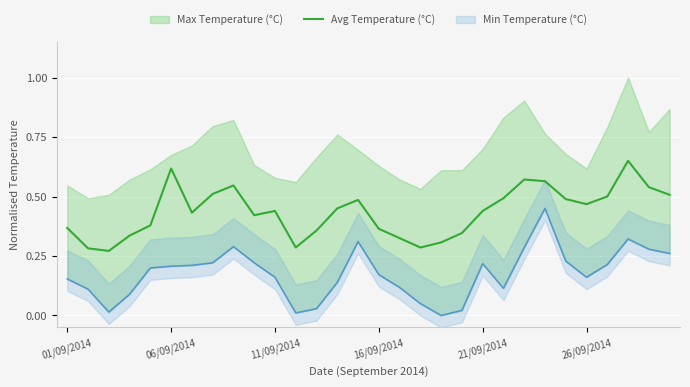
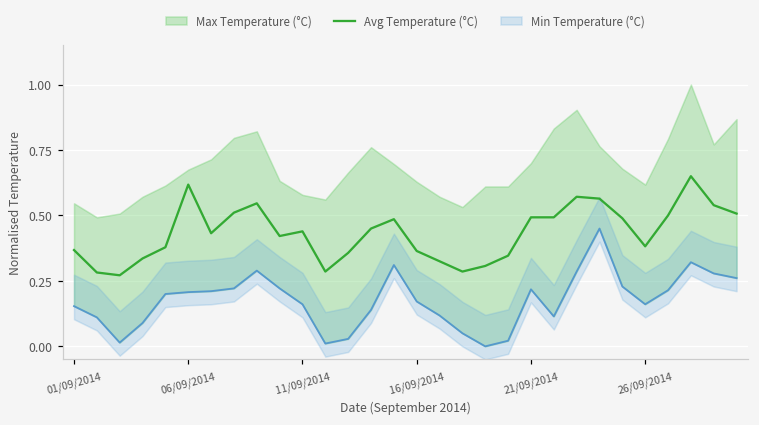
Avg Temperature (°C), 21/09/2014: 0.44 -> 0.49
Avg Temperature (°C), 26/09/2014: 0.47 -> 0.38
